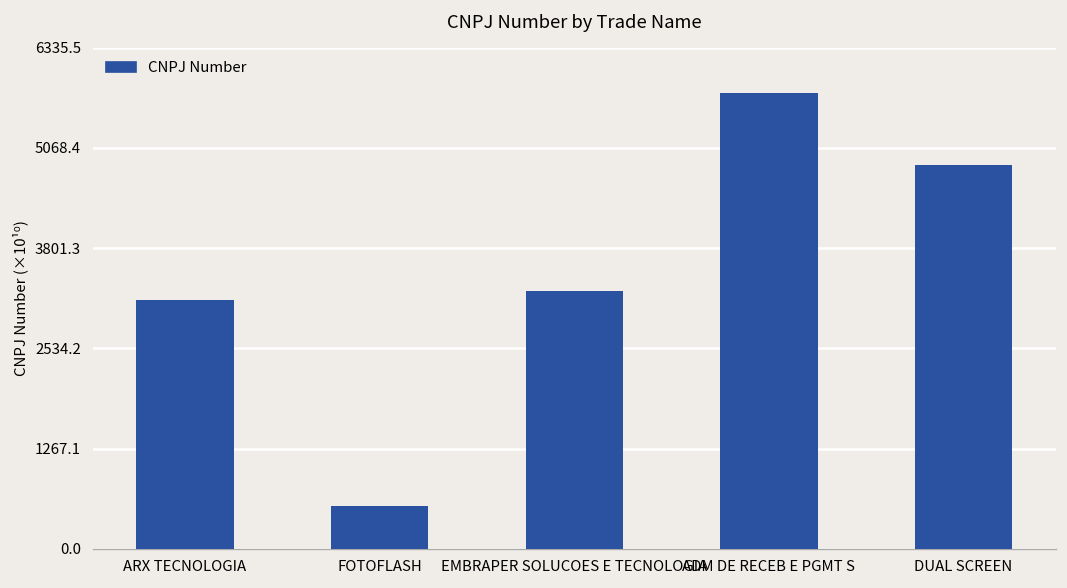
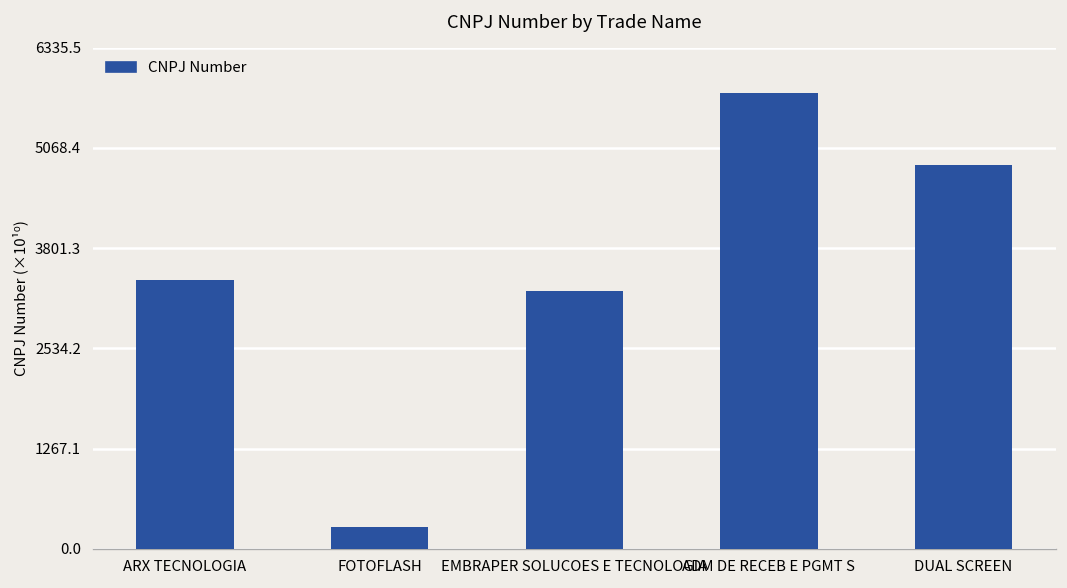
ARX TECNOLOGIA: 3100 -> 3400
FOTOFLASH: 500 -> 300
